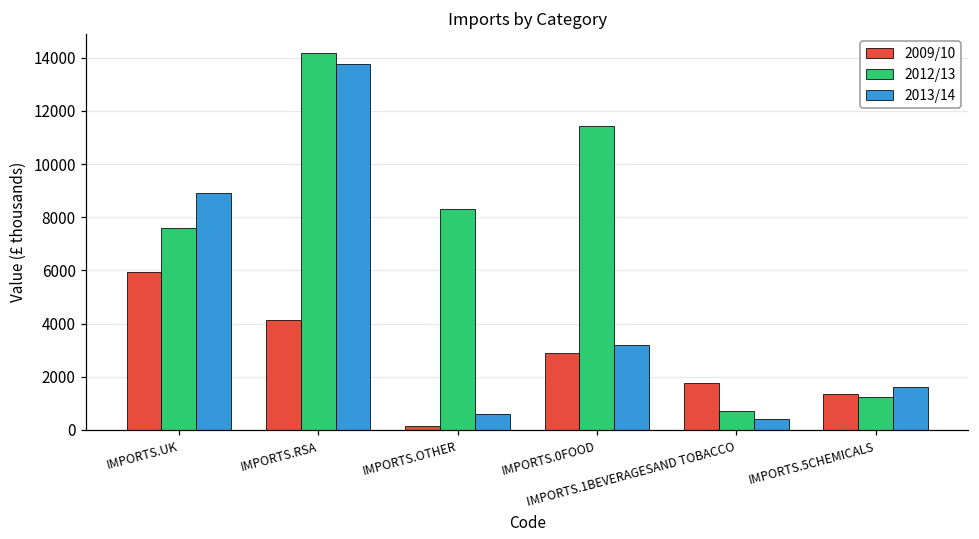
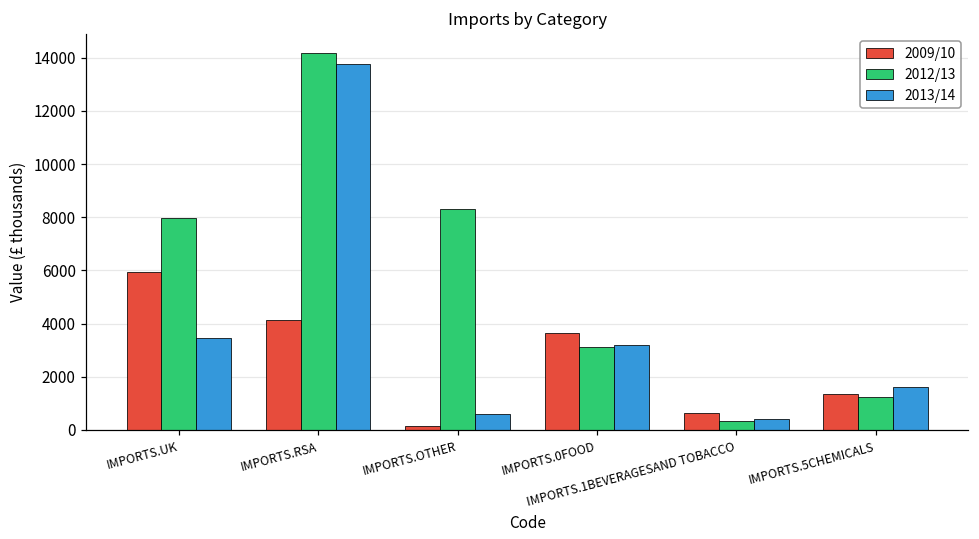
2012/13, IMPORTS.UK: 7600 -> 8000
2013/14, IMPORTS.UK: 8900 -> 3400
2009/10, IMPORTS.0FOOD: 2900 -> 3700
2012/13, IMPORTS.0FOOD: 11400 -> 3100
2009/10, IMPORTS.1BEVERAGESAND TOBACCO: 1800 -> 600
2012/13, IMPORTS.1BEVERAGESAND TOBACCO: 700 -> 300
